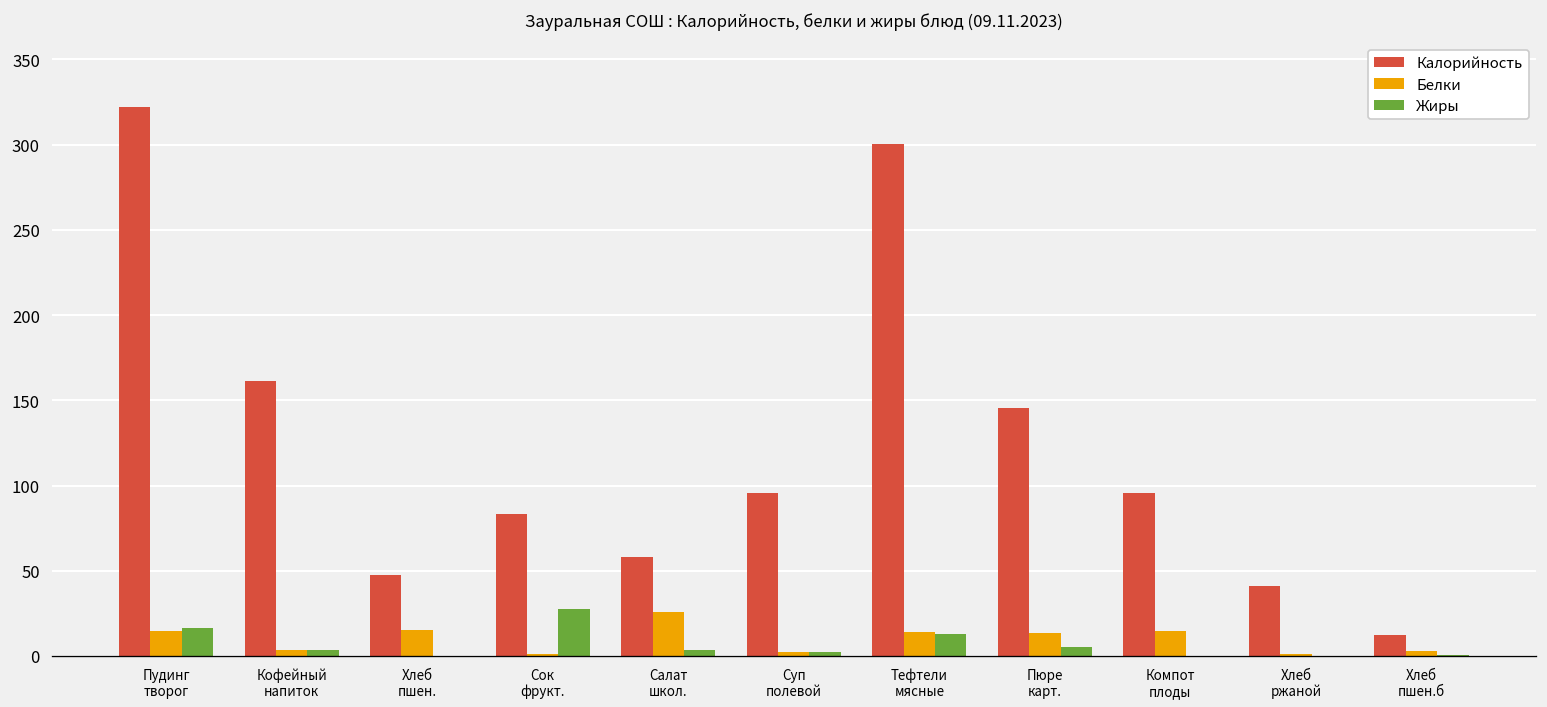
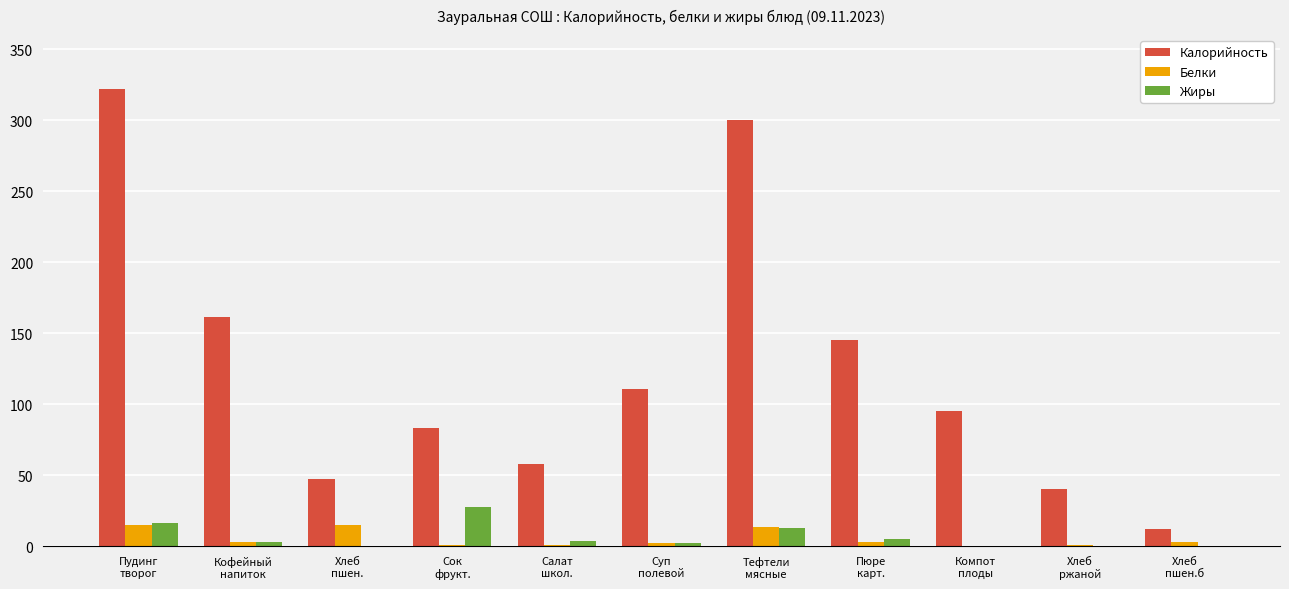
Белки, Салат школ.: 26 -> 1
Калорийность, Суп полевой: 96 -> 111
Белки, Пюре карт.: 13 -> 3
Белки, Компот плоды: 15 -> 0
